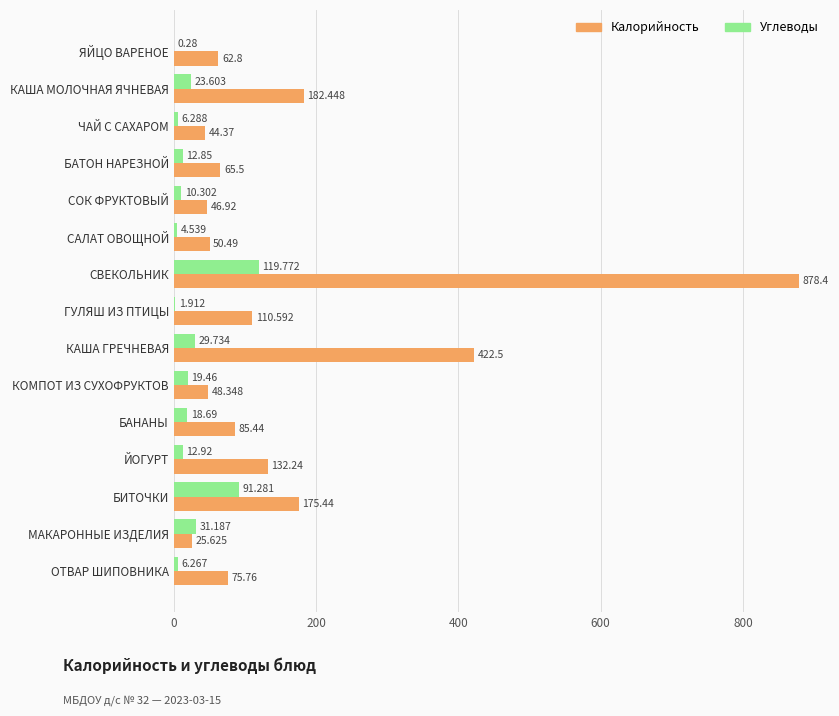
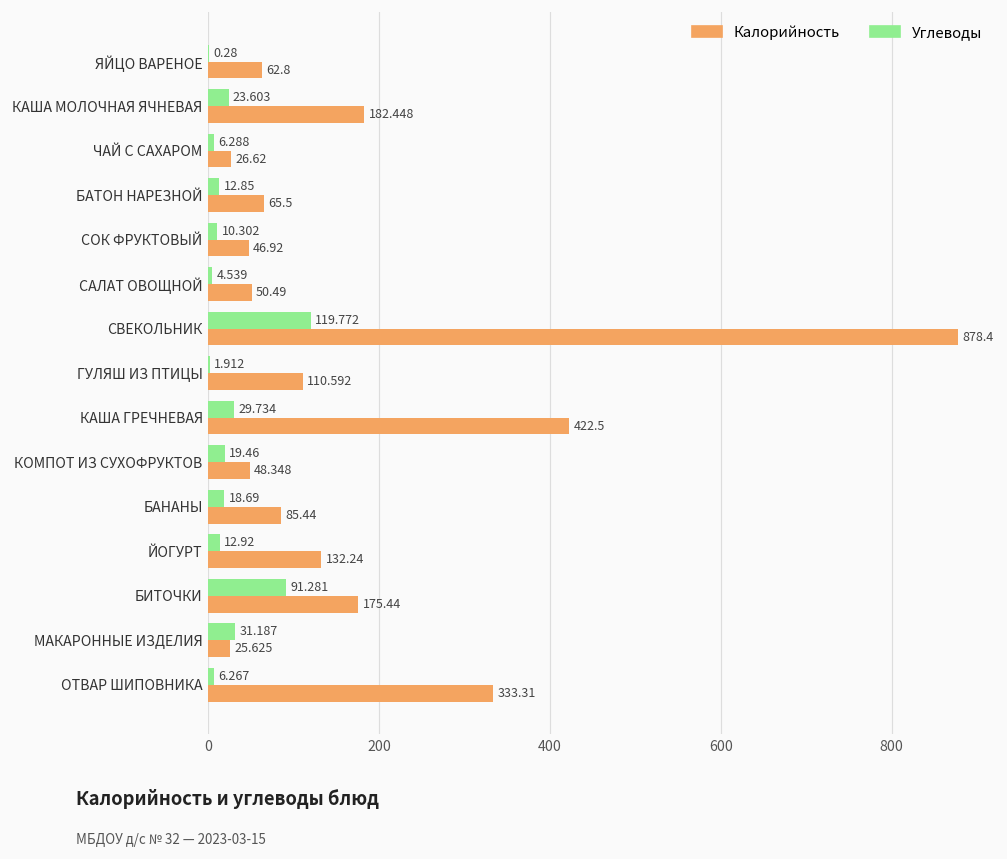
Калорийность, ЧАЙ С САХАРОМ: 44.37 -> 26.62
Калорийность, ОТВАР ШИПОВНИКА: 75.76 -> 333.31
